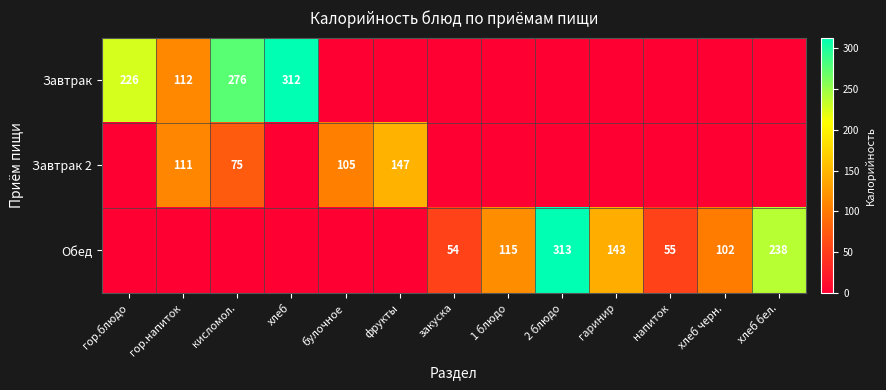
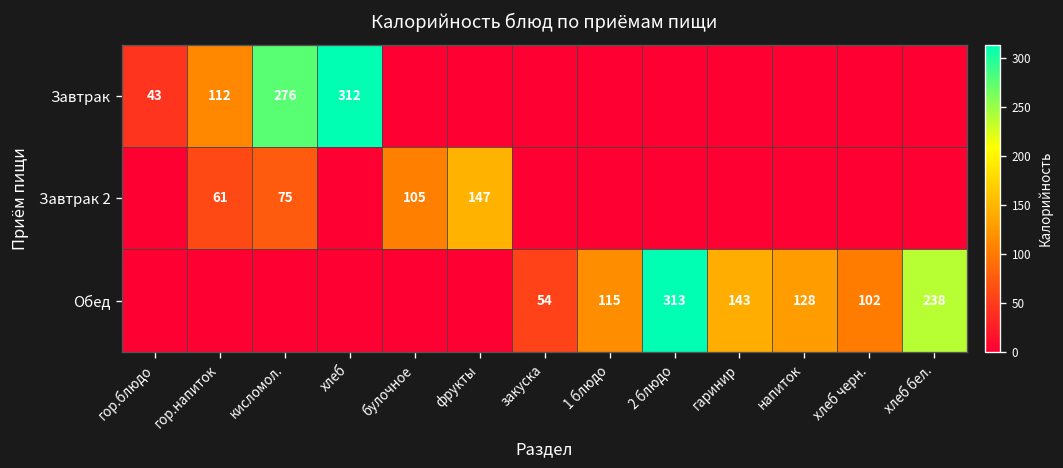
Завтрак, гор.блюдо: 226 -> 43
Завтрак 2, гор.напиток: 111 -> 61
Обед, напиток: 55 -> 128
